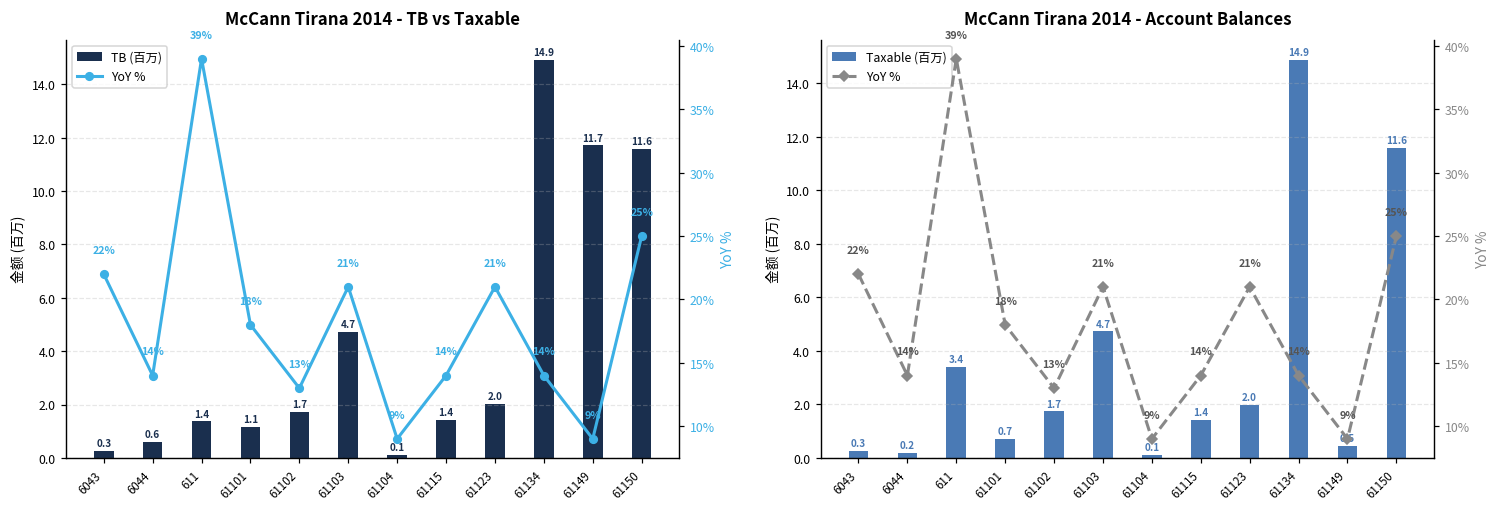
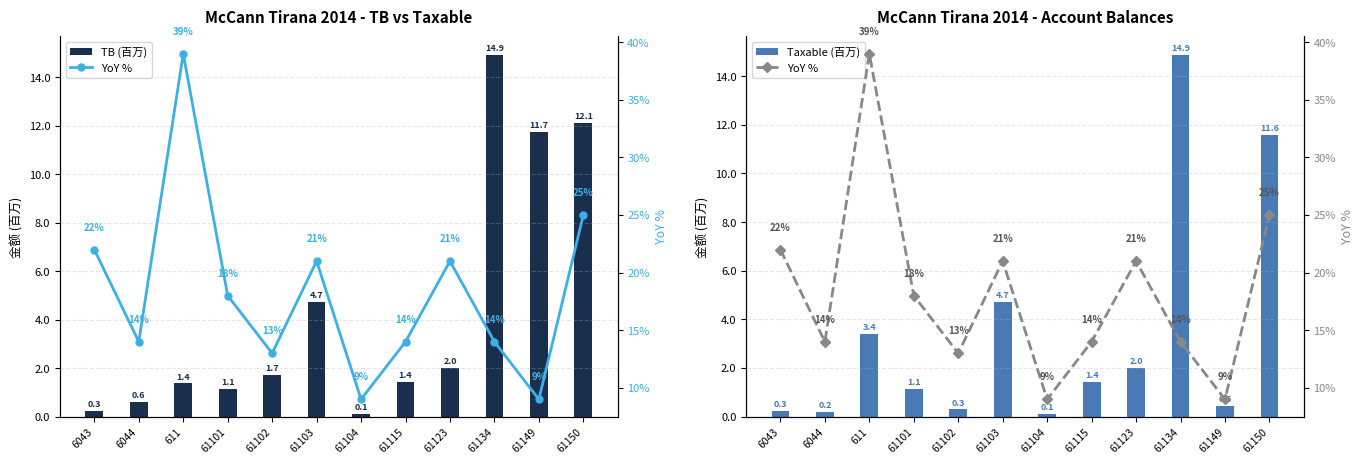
McCann Tirana 2014 - TB vs Taxable, TB (百万), 61150: 11.6 -> 12.1
McCann Tirana 2014 - Account Balances, Taxable (百万), 61101: 0.7 -> 1.1
McCann Tirana 2014 - Account Balances, Taxable (百万), 61102: 1.7 -> 0.3
